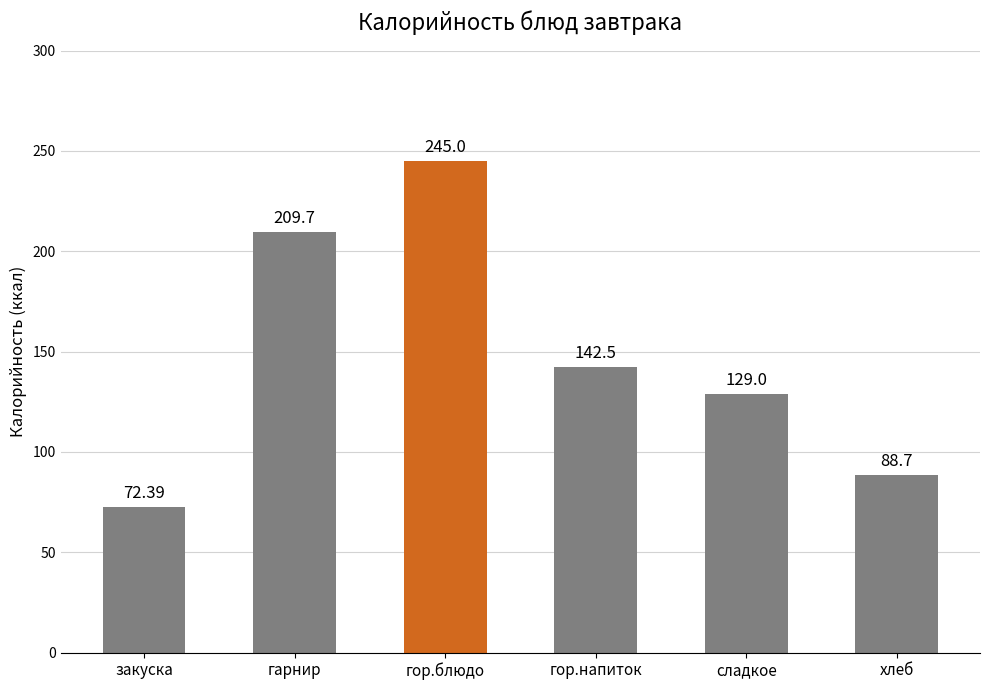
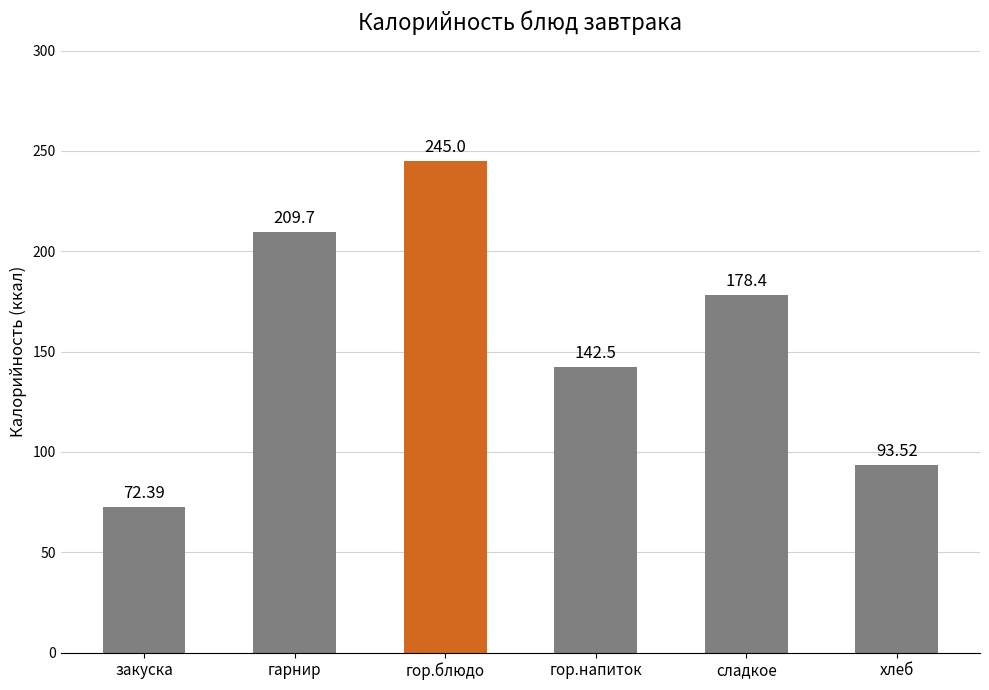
сладкое: 129.0 -> 178.4
хлеб: 88.7 -> 93.52
